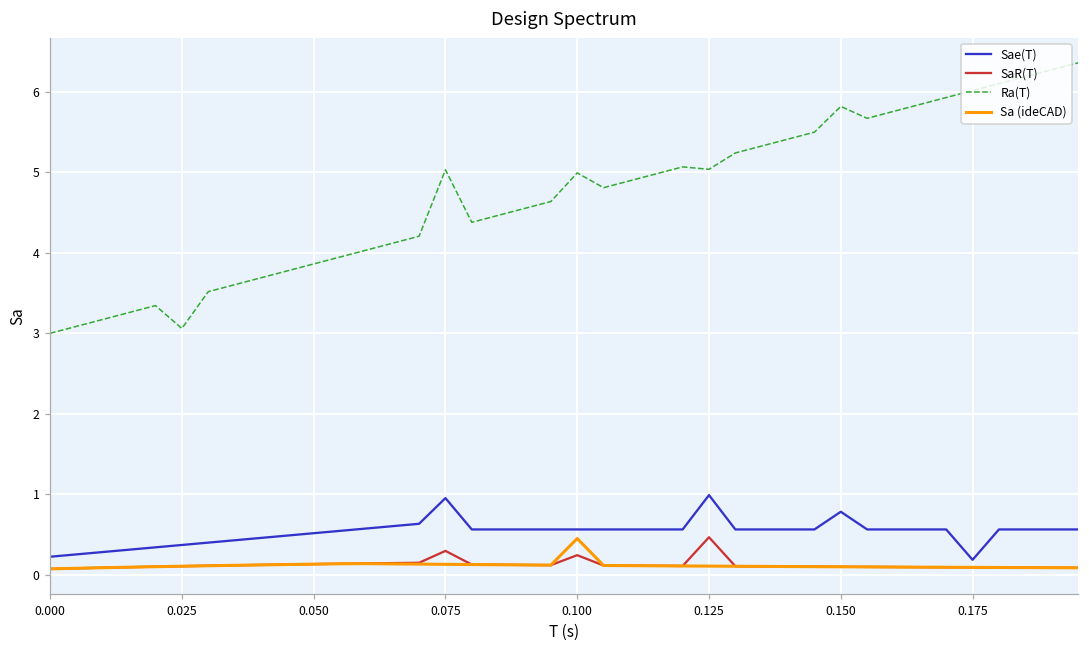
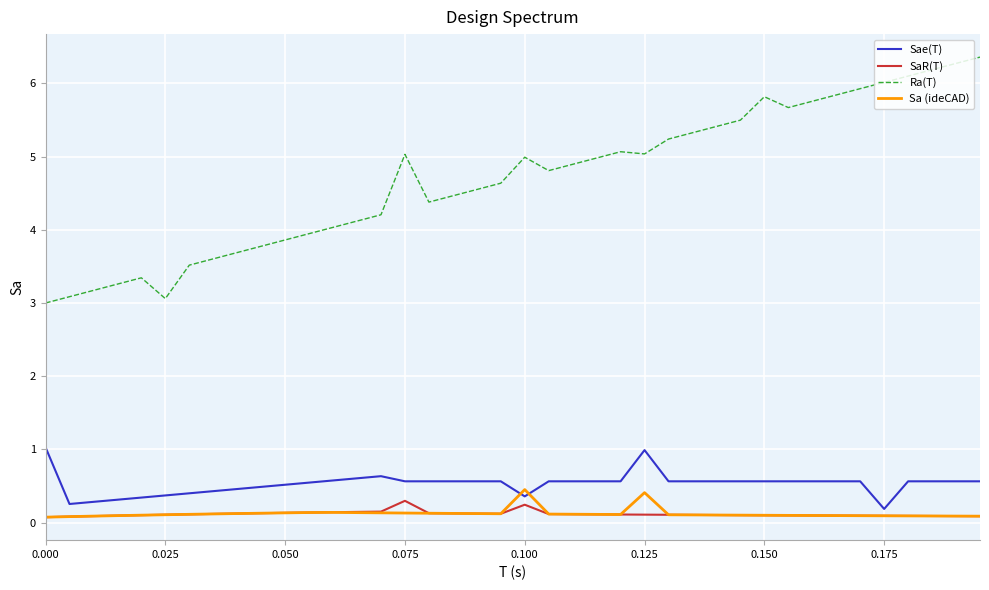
Sae(T), 0.000: 0.2 -> 1.0
Sae(T), 0.075: 1.0 -> 0.6
Sae(T), 0.100: 0.6 -> 0.4
SaR(T), 0.125: 0.5 -> 0.1
Sa (ideCAD), 0.125: 0.1 -> 0.4
Sae(T), 0.150: 0.8 -> 0.6
